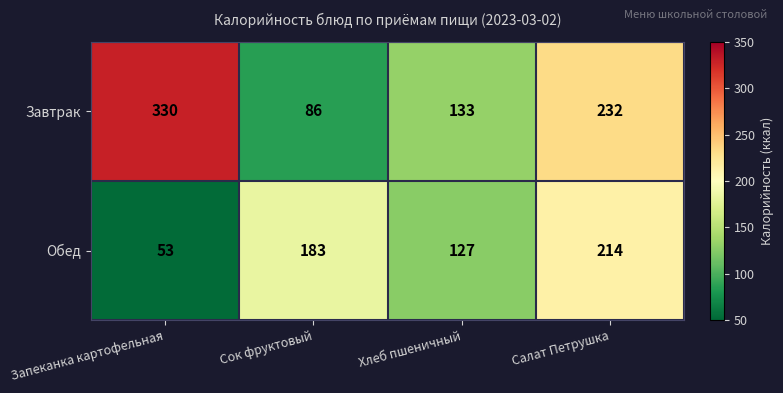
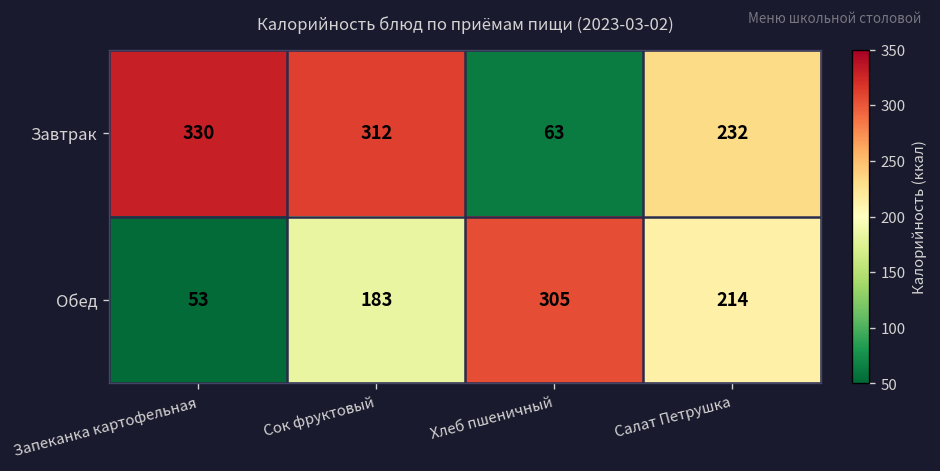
Завтрак, Сок фруктовый: 86 -> 312
Завтрак, Хлеб пшеничный: 133 -> 63
Обед, Хлеб пшеничный: 127 -> 305
